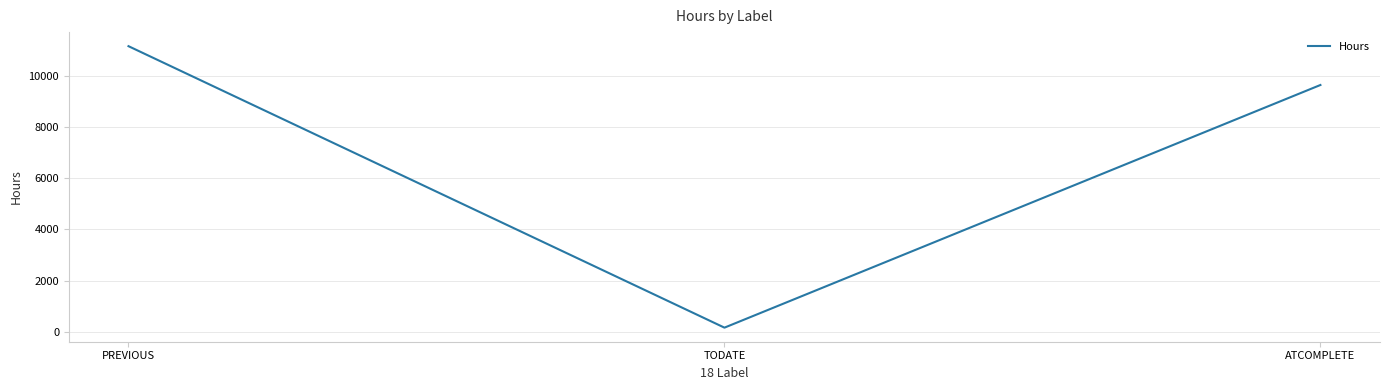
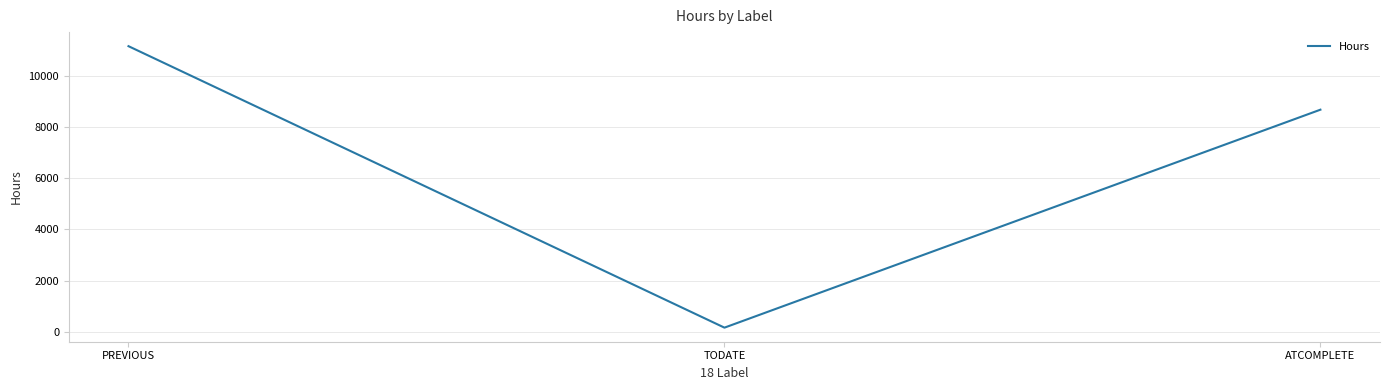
ATCOMPLETE: 9600 -> 8700
